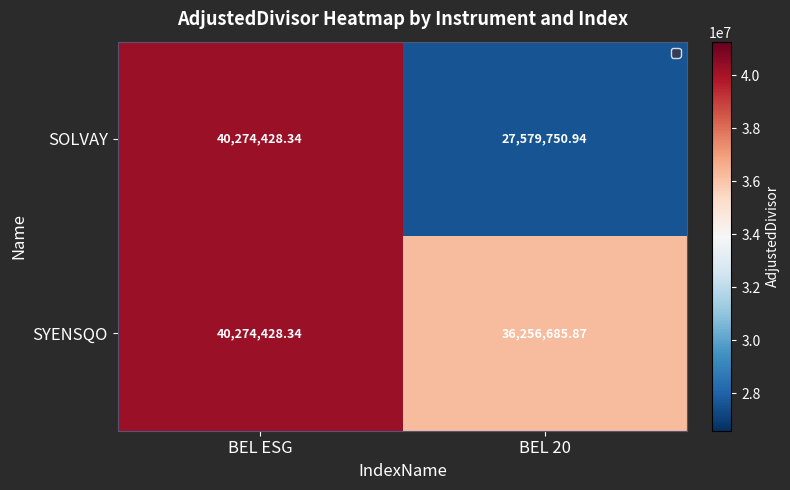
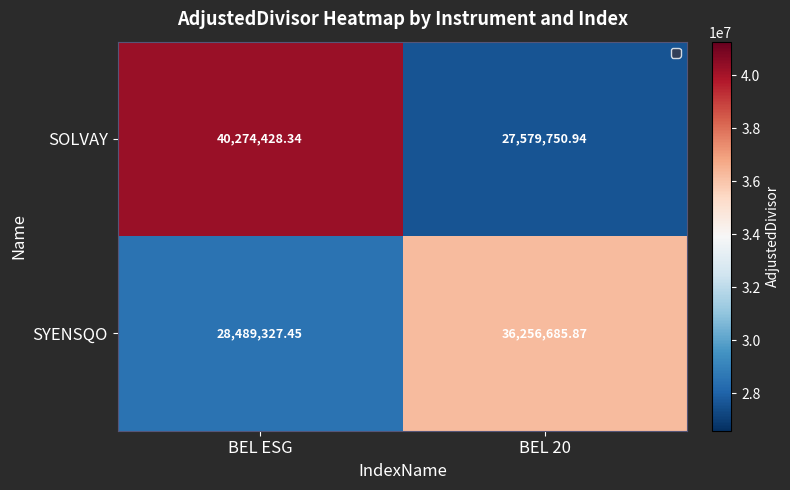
SYENSQO, BEL ESG: 40,274,428.34 -> 28,489,327.45
